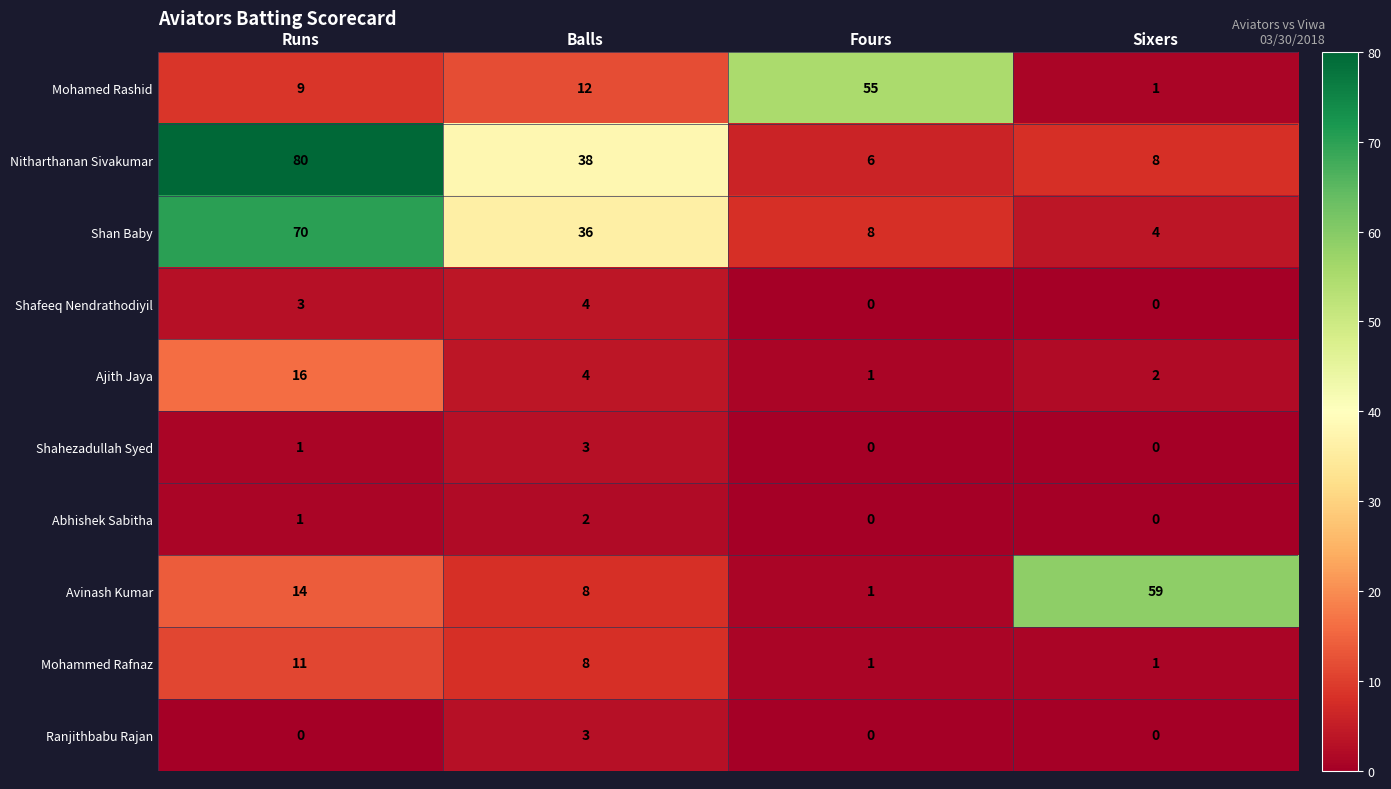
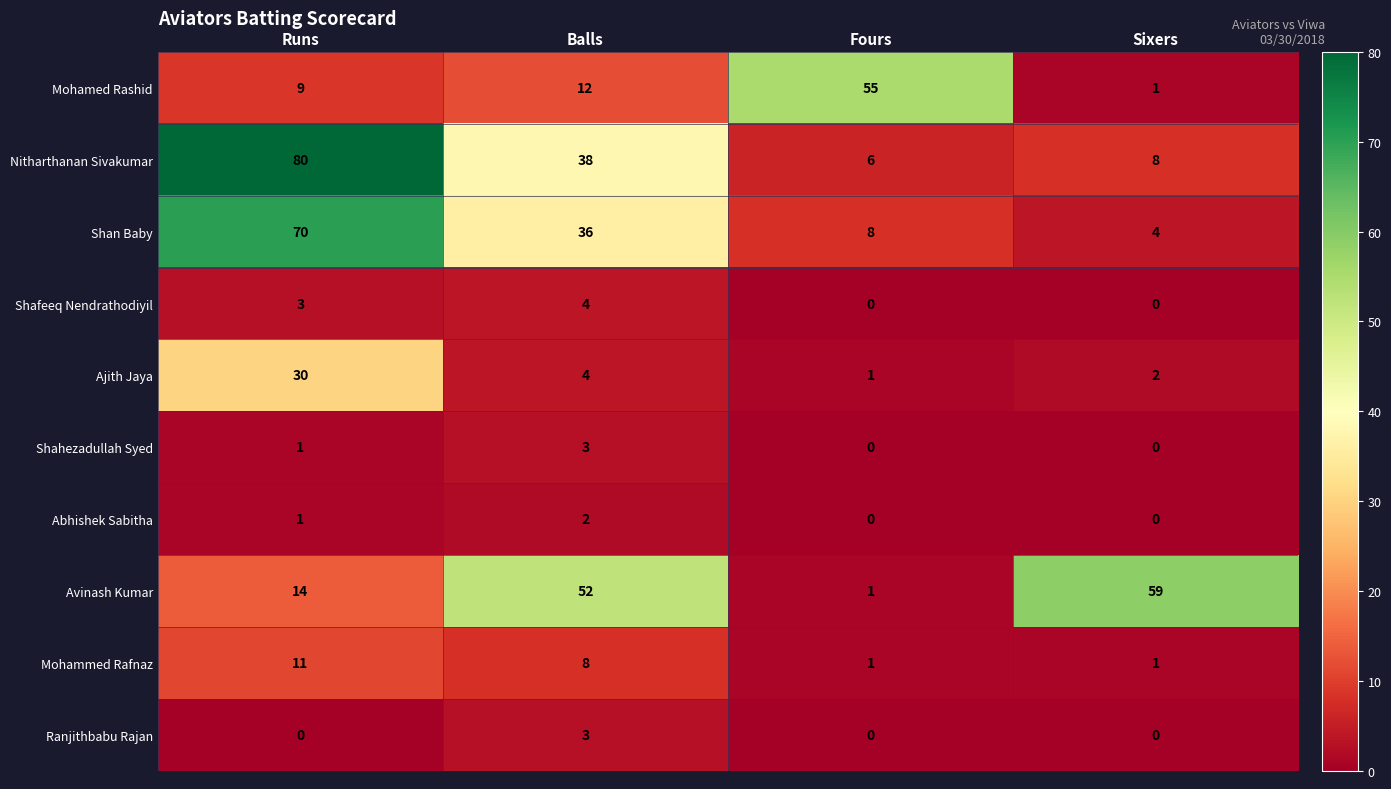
Ajith Jaya, Runs: 16 -> 30
Avinash Kumar, Balls: 8 -> 52
